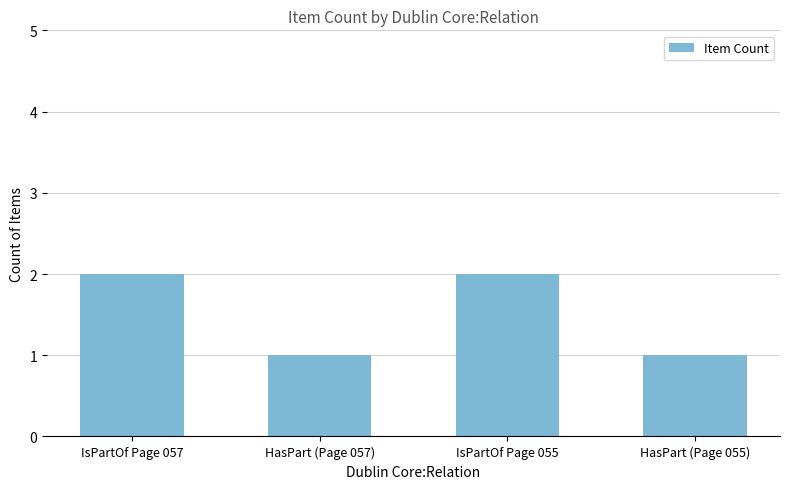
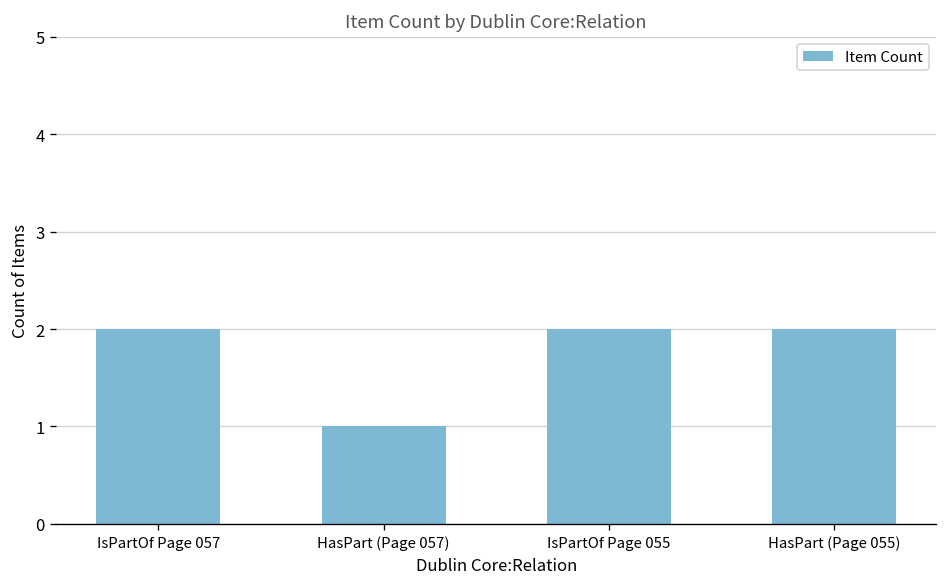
HasPart (Page 055): 1 -> 2
